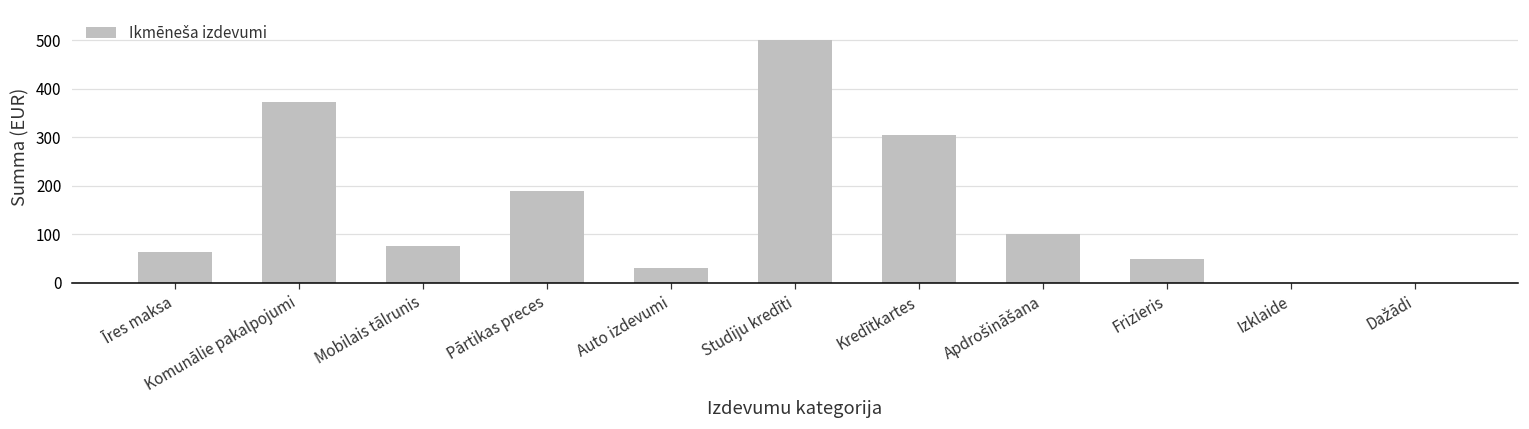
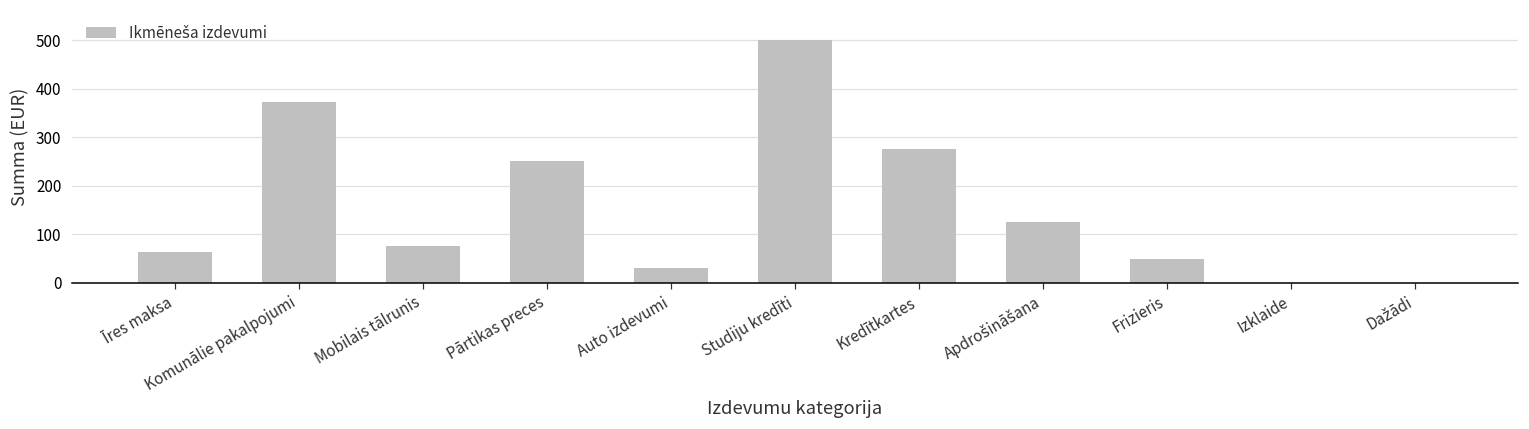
Pārtikas preces: 190 -> 250
Kredītkartes: 300 -> 280
Apdrošināšana: 100 -> 130
